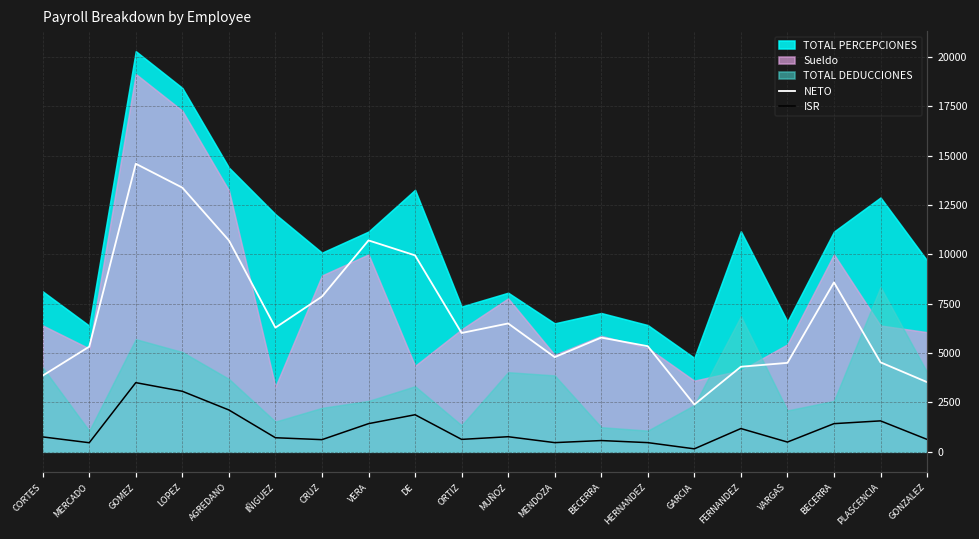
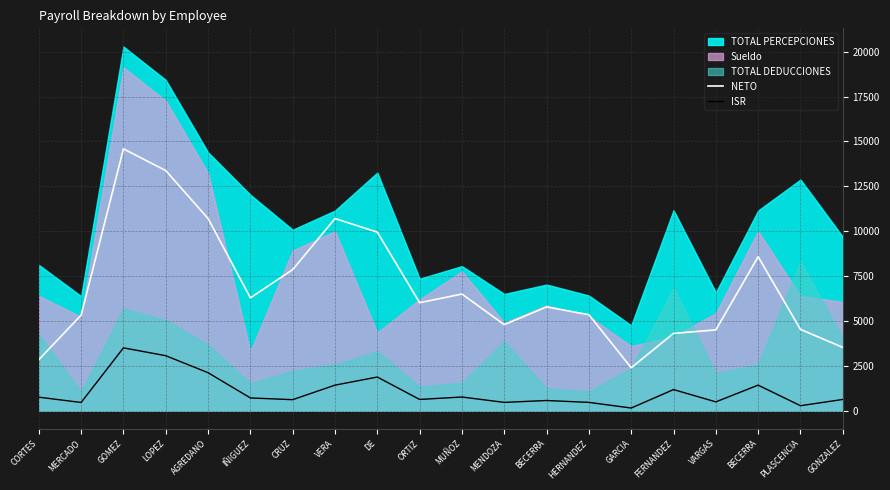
NETO, CORTES: 3900 -> 2800
TOTAL DEDUCCIONES, MUÑOZ: 4000 -> 1600
ISR, PLASCENCIA: 1600 -> 300
